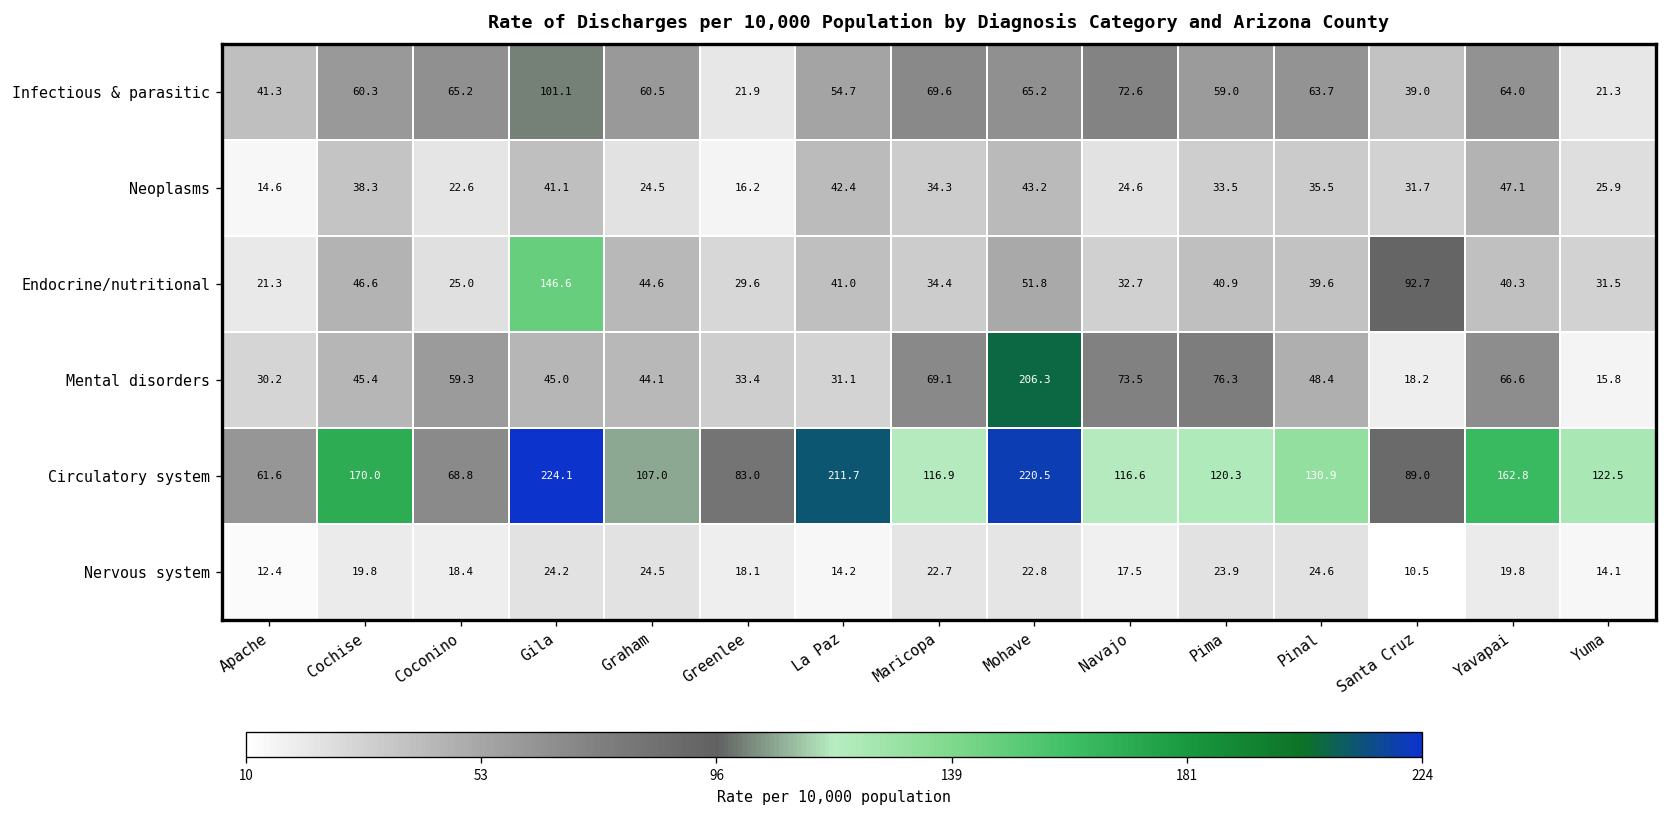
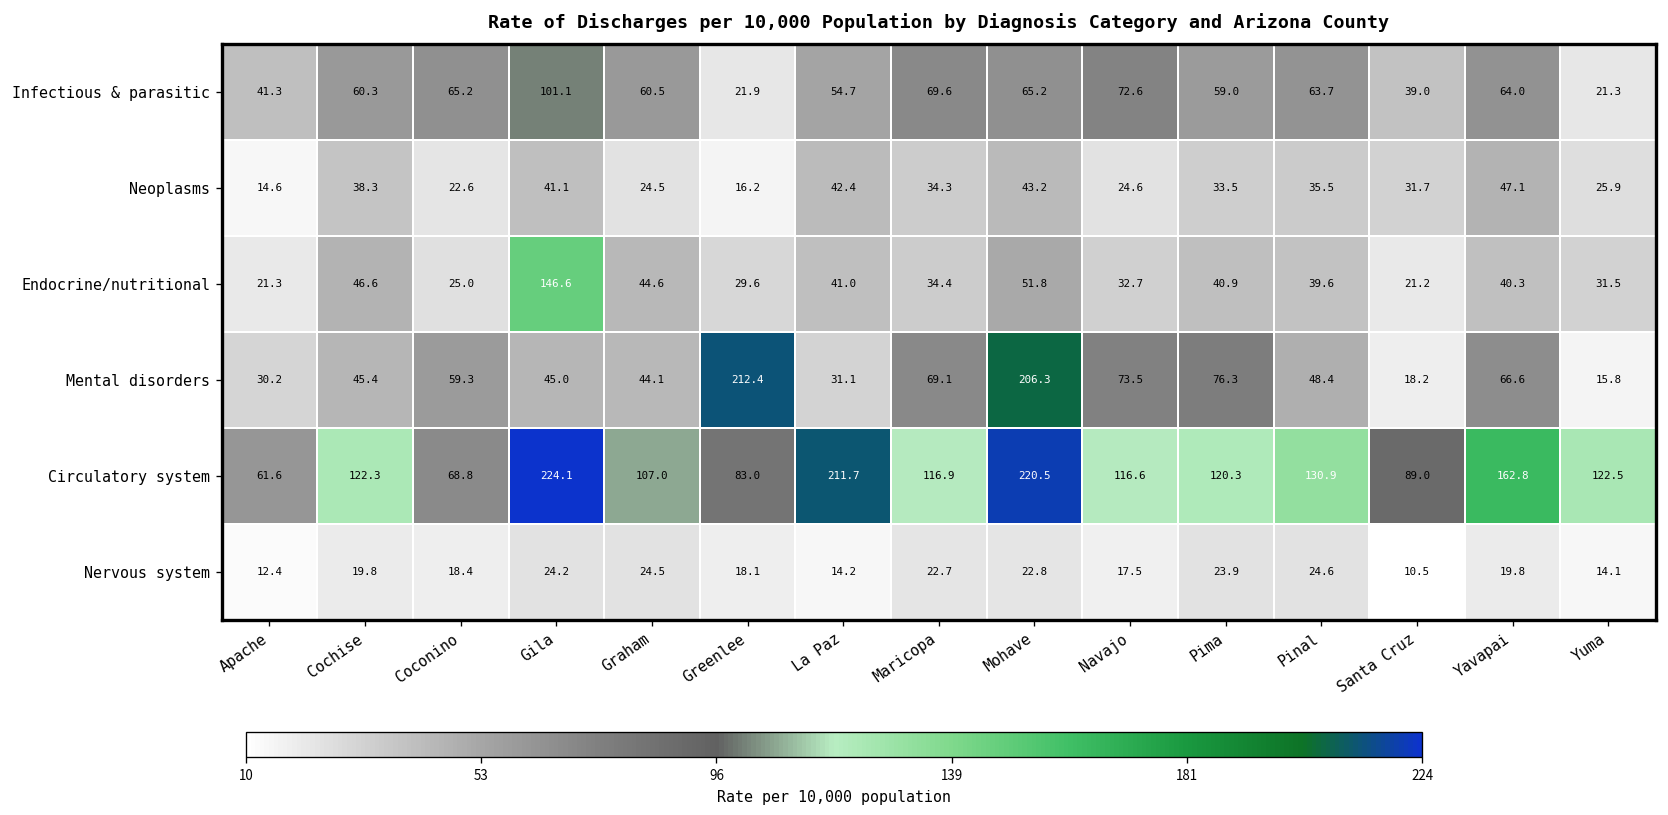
Endocrine/nutritional, Santa Cruz: 92.7 -> 21.2
Mental disorders, Greenlee: 33.4 -> 212.4
Circulatory system, Cochise: 170.0 -> 122.3
